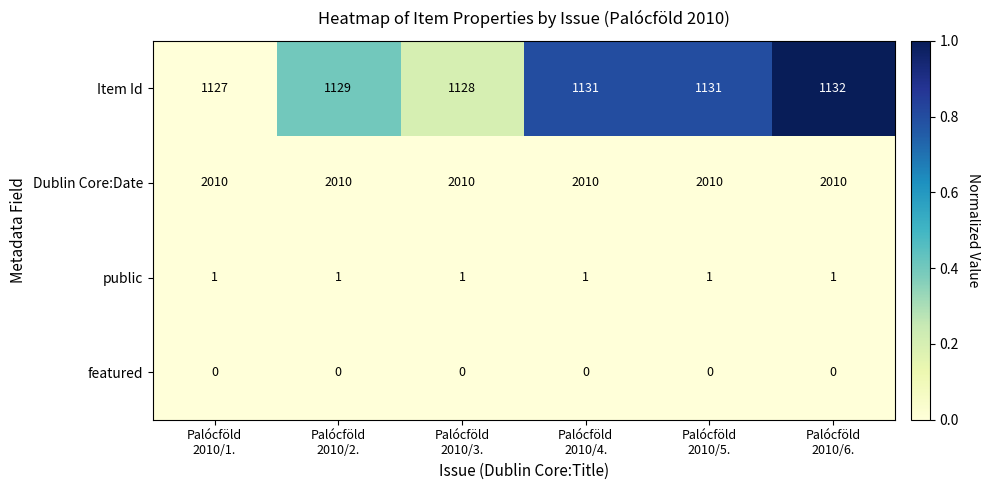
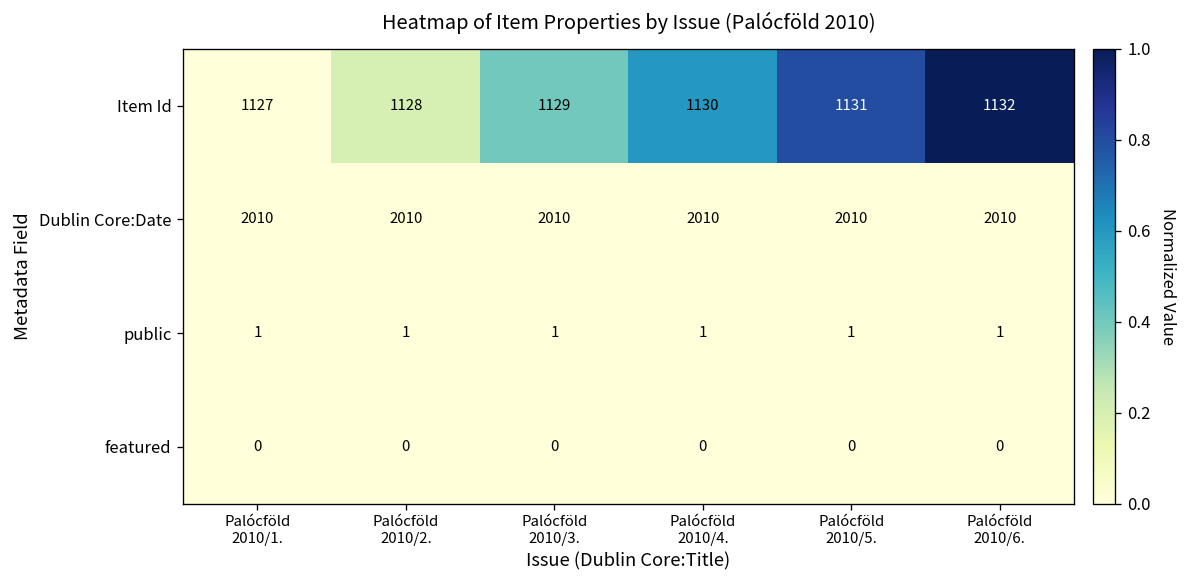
Item Id, Palócföld 2010/2.: 1129 -> 1128
Item Id, Palócföld 2010/3.: 1128 -> 1129
Item Id, Palócföld 2010/4.: 1131 -> 1130
